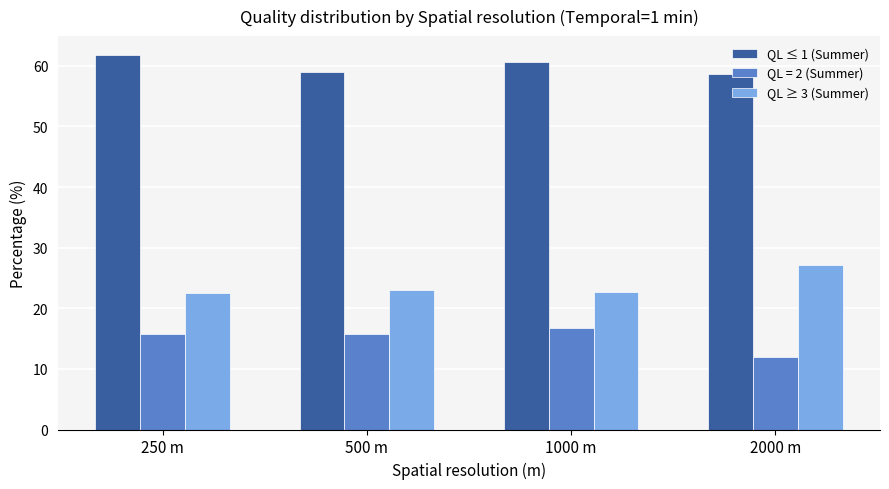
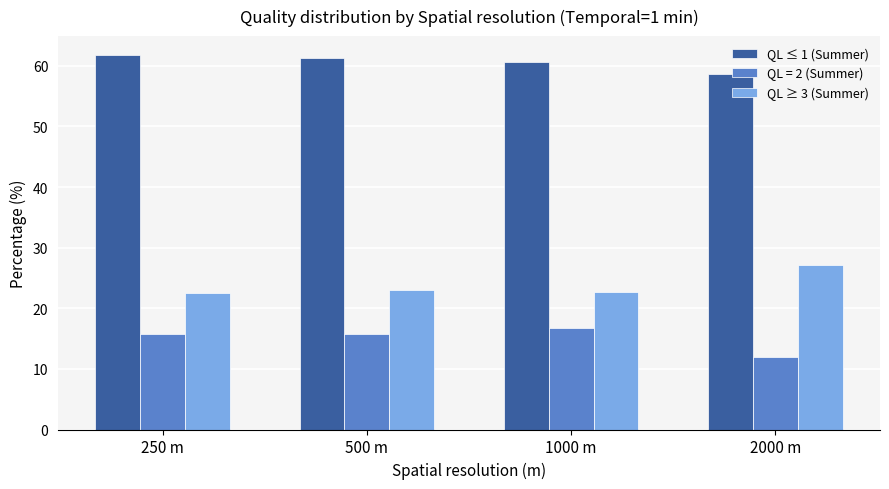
QL ≤ 1 (Summer), 500 m: 59 -> 61
